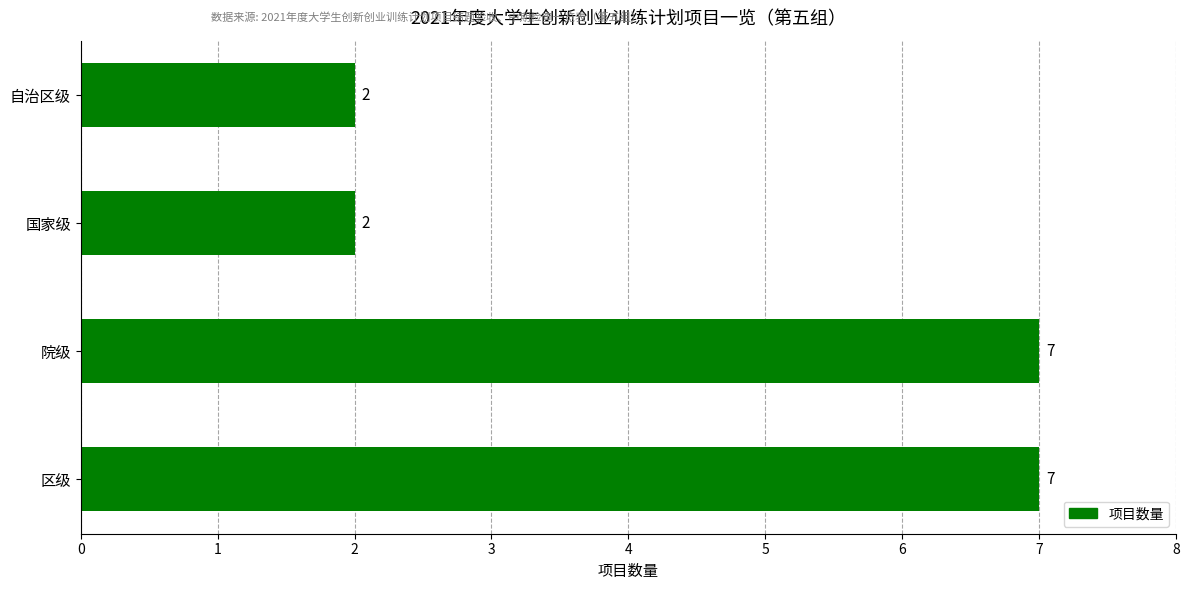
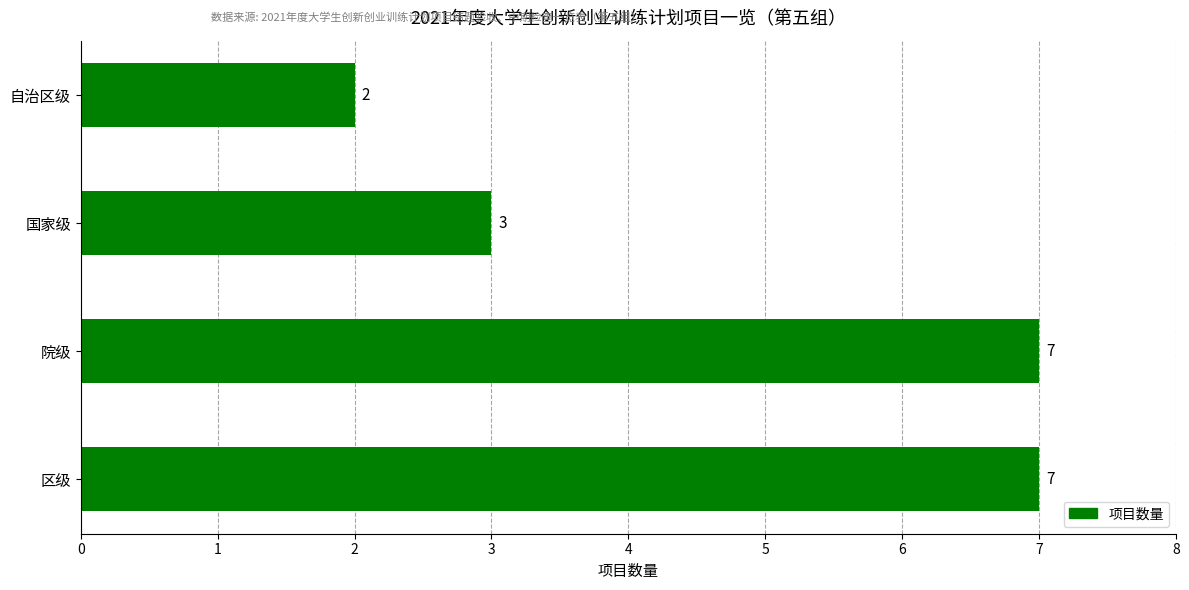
国家级: 2 -> 3
